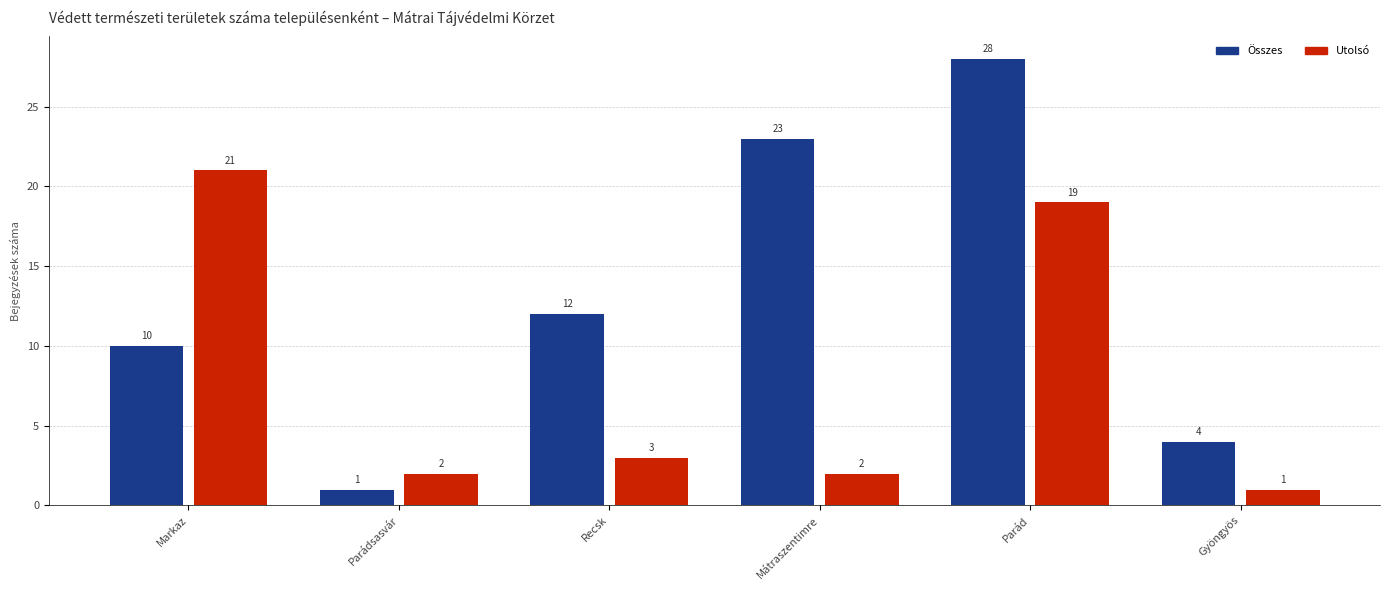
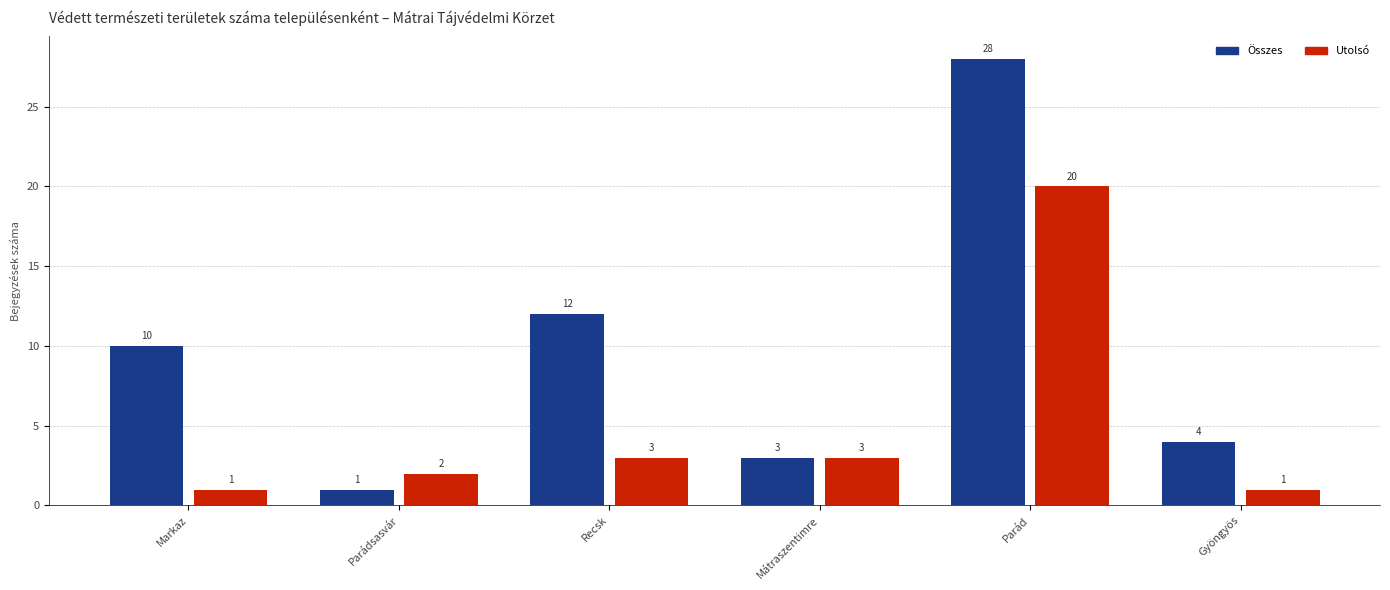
Utolsó, Markaz: 21 -> 1
Összes, Mátraszentimre: 23 -> 3
Utolsó, Mátraszentimre: 2 -> 3
Utolsó, Parád: 19 -> 20
